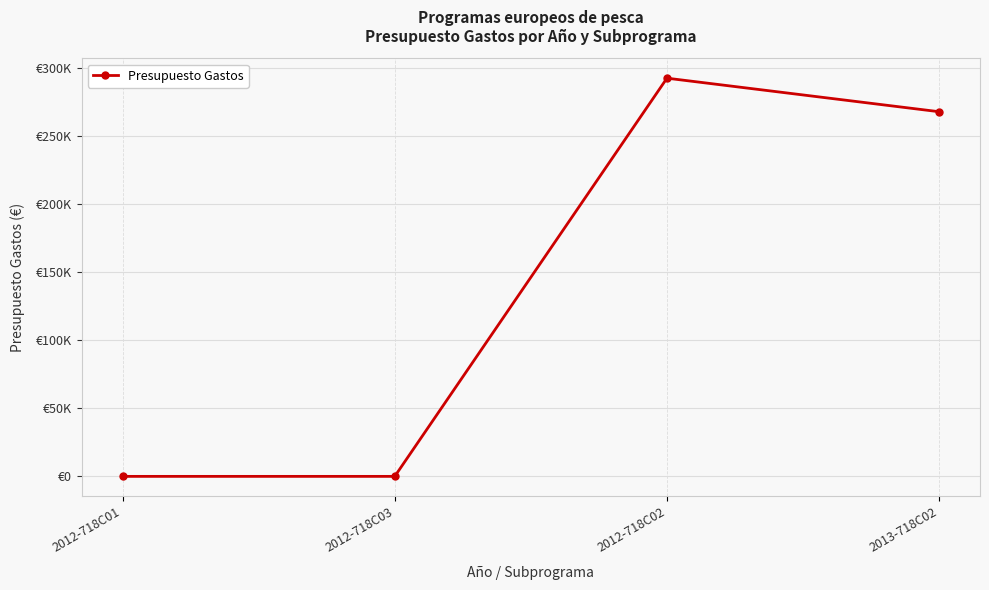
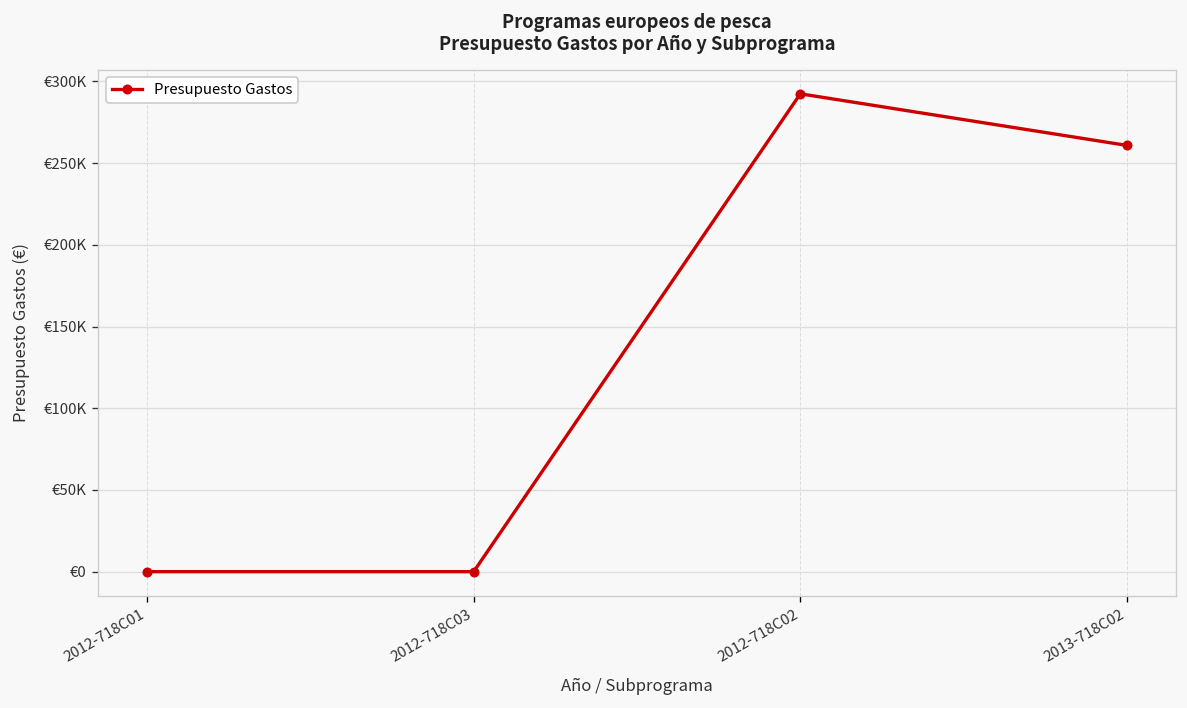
2013-718C02: €268000 -> €261000
